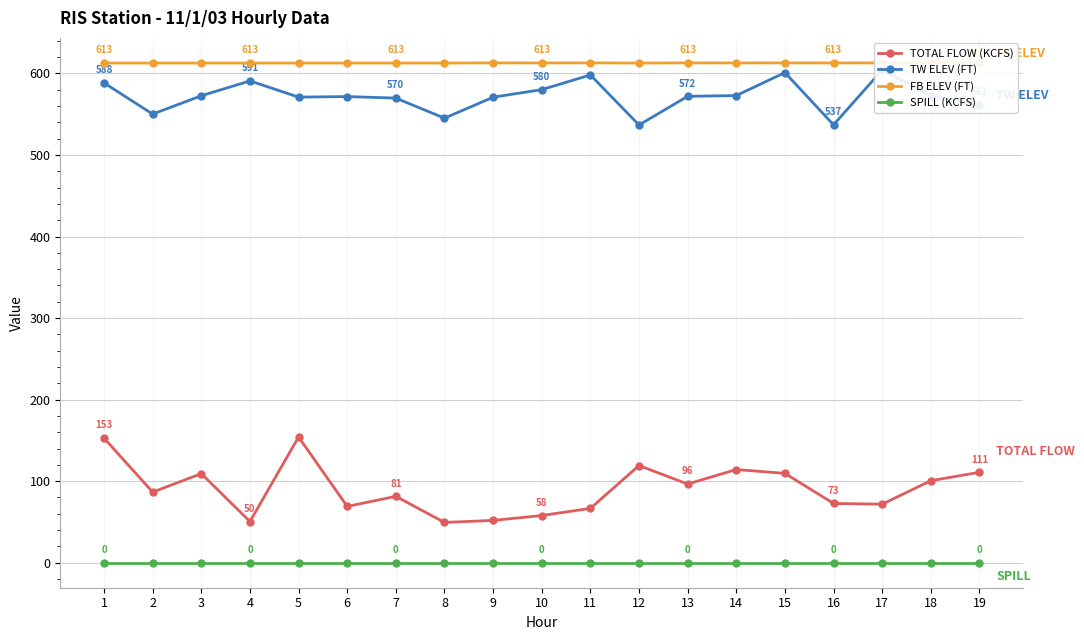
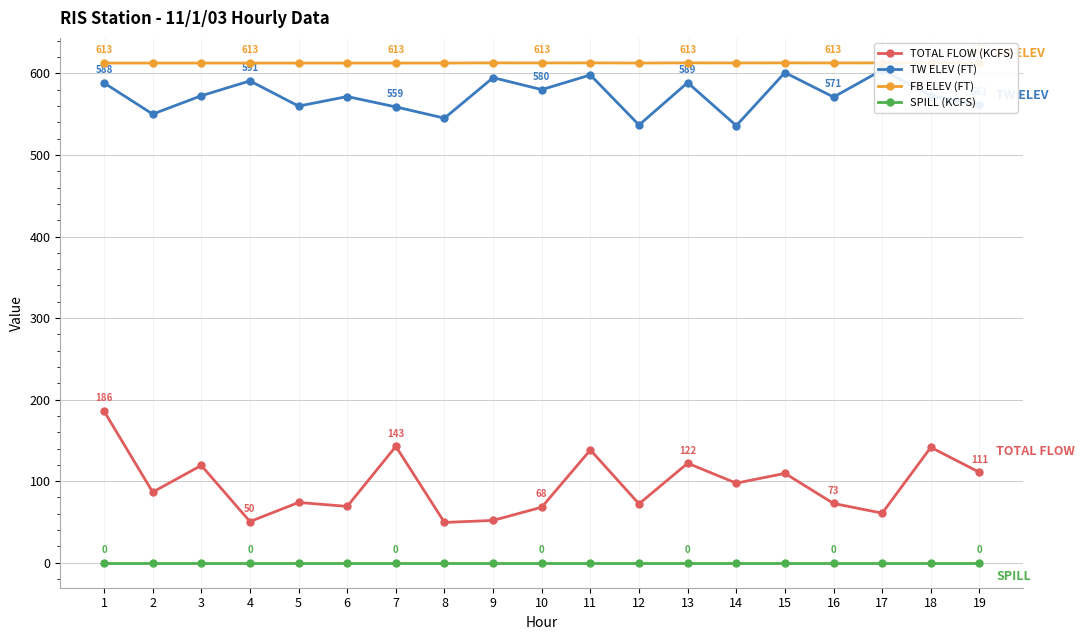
TOTAL FLOW (KCFS), 1: 153 -> 186
TOTAL FLOW (KCFS), 3: 110 -> 120
TOTAL FLOW (KCFS), 5: 150 -> 70
TW ELEV (FT), 5: 570 -> 560
TOTAL FLOW (KCFS), 7: 81 -> 143
TW ELEV (FT), 7: 570 -> 559
TW ELEV (FT), 9: 570 -> 590
TOTAL FLOW (KCFS), 10: 58 -> 68
TOTAL FLOW (KCFS), 11: 70 -> 140
TOTAL FLOW (KCFS), 12: 120 -> 70
TOTAL FLOW (KCFS), 13: 96 -> 122
TW ELEV (FT), 13: 572 -> 589
TOTAL FLOW (KCFS), 14: 110 -> 100
TW ELEV (FT), 14: 570 -> 540
TW ELEV (FT), 16: 537 -> 571
TOTAL FLOW (KCFS), 17: 70 -> 60
TOTAL FLOW (KCFS), 18: 100 -> 140
